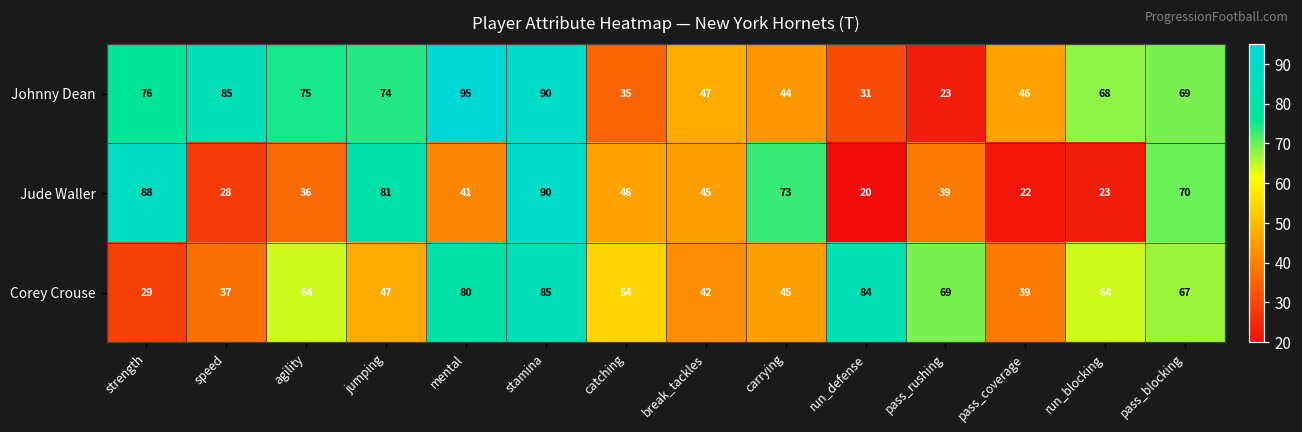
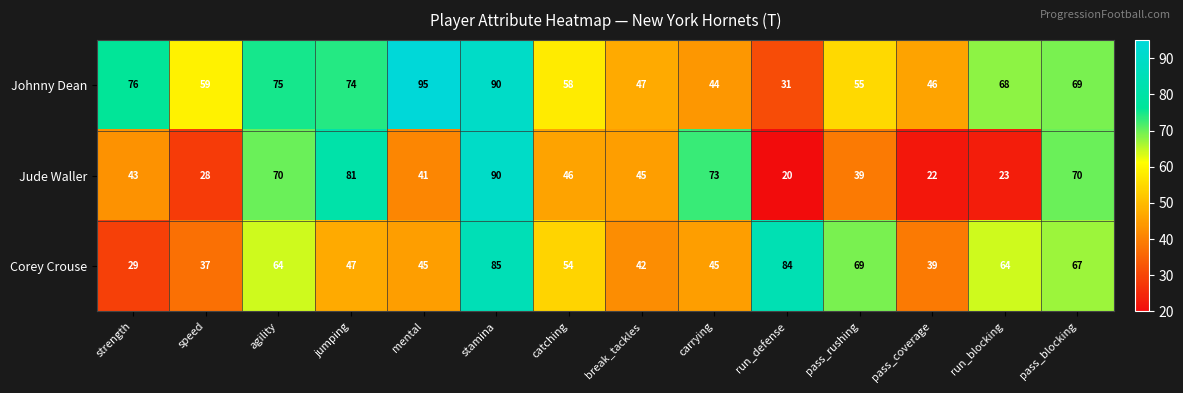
Johnny Dean, speed: 85 -> 59
Johnny Dean, catching: 35 -> 58
Johnny Dean, pass_rushing: 23 -> 55
Jude Waller, strength: 88 -> 43
Jude Waller, agility: 36 -> 70
Corey Crouse, mental: 80 -> 45
